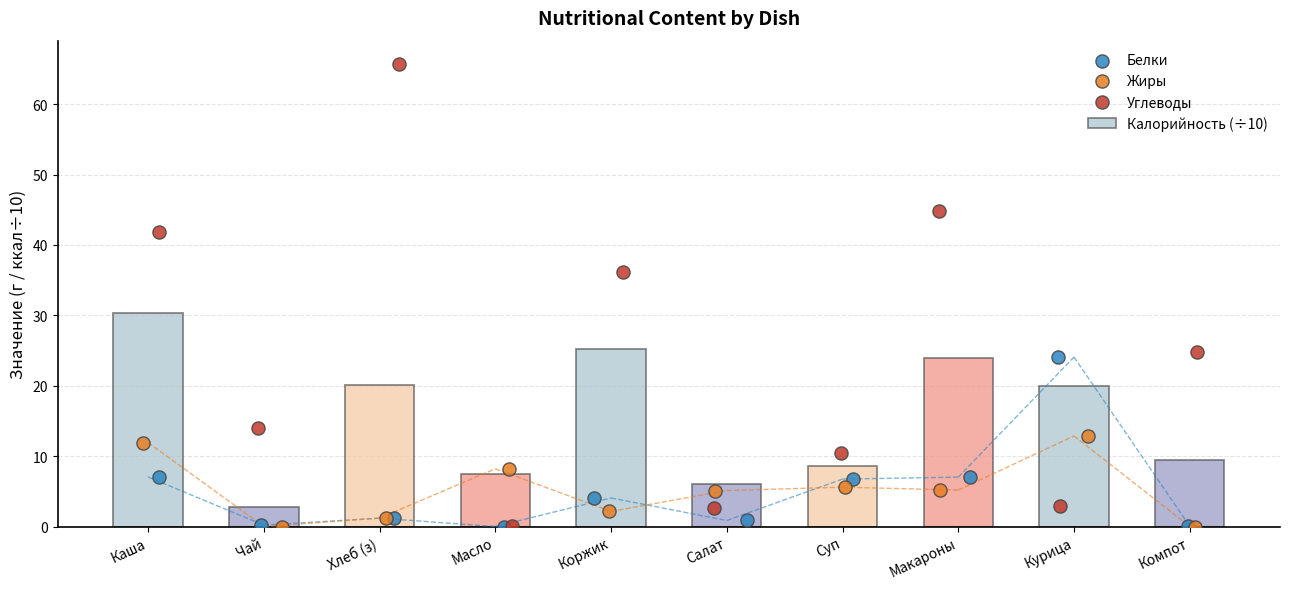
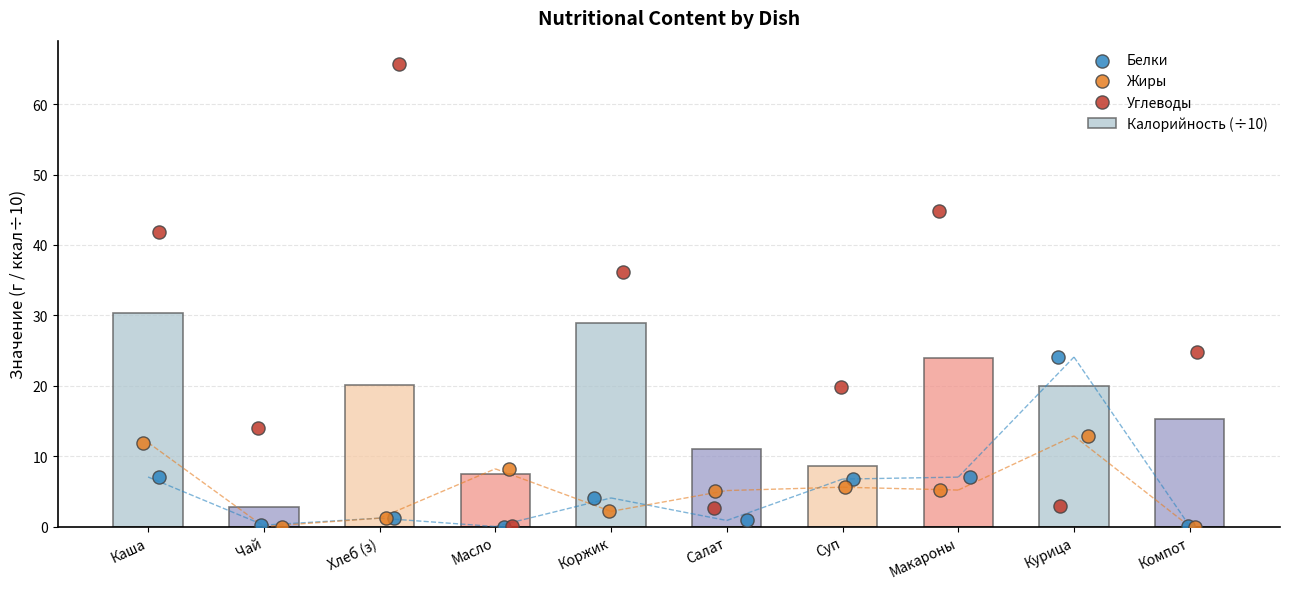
Калорийность (÷10), Коржик: 25 -> 29
Калорийность (÷10), Салат: 6 -> 11
Углеводы, Суп: 10 -> 20
Калорийность (÷10), Компот: 9 -> 15
